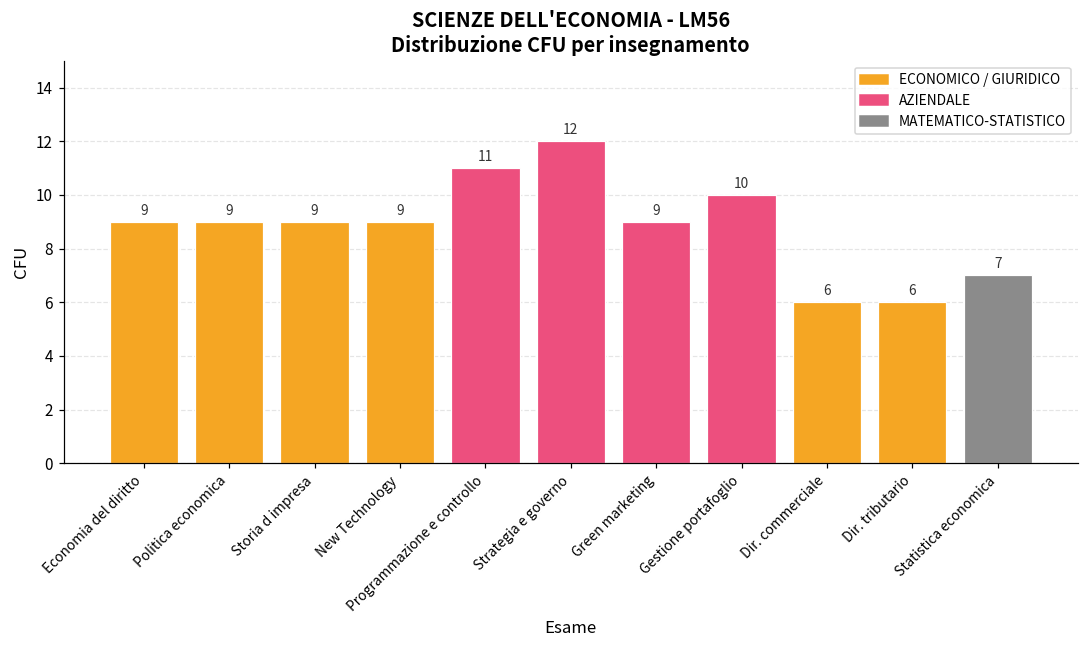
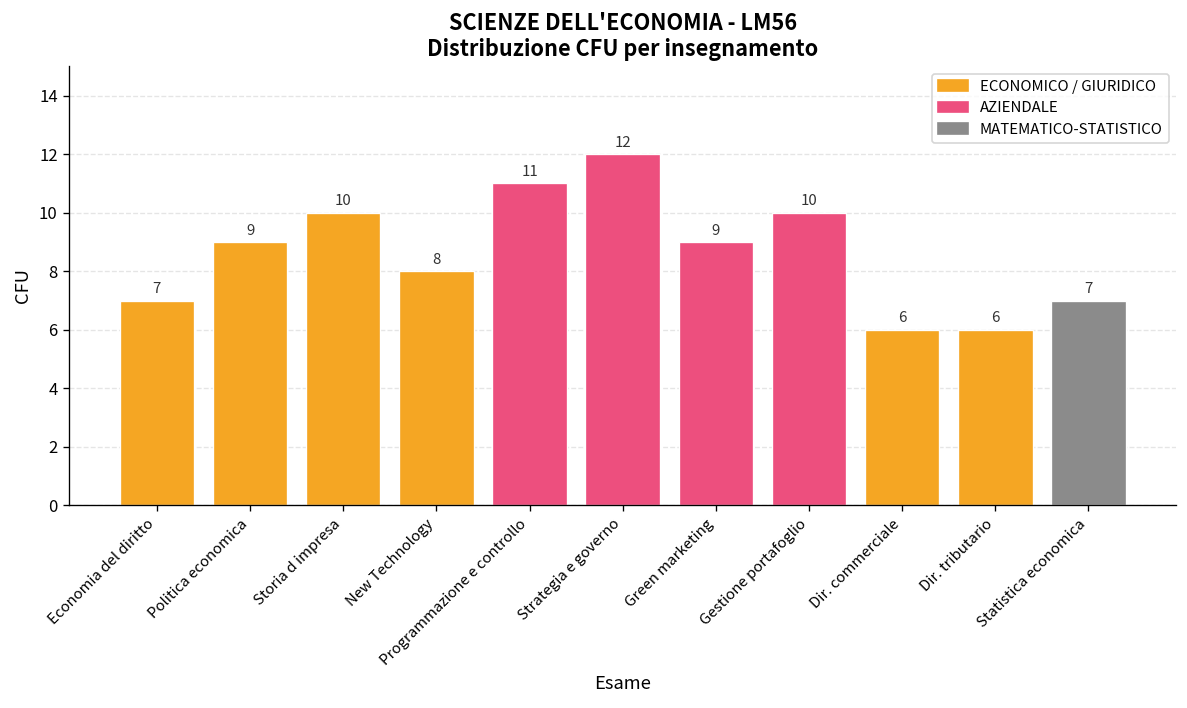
Economia del diritto: 9 -> 7
Storia d impresa: 9 -> 10
New Technology: 9 -> 8
